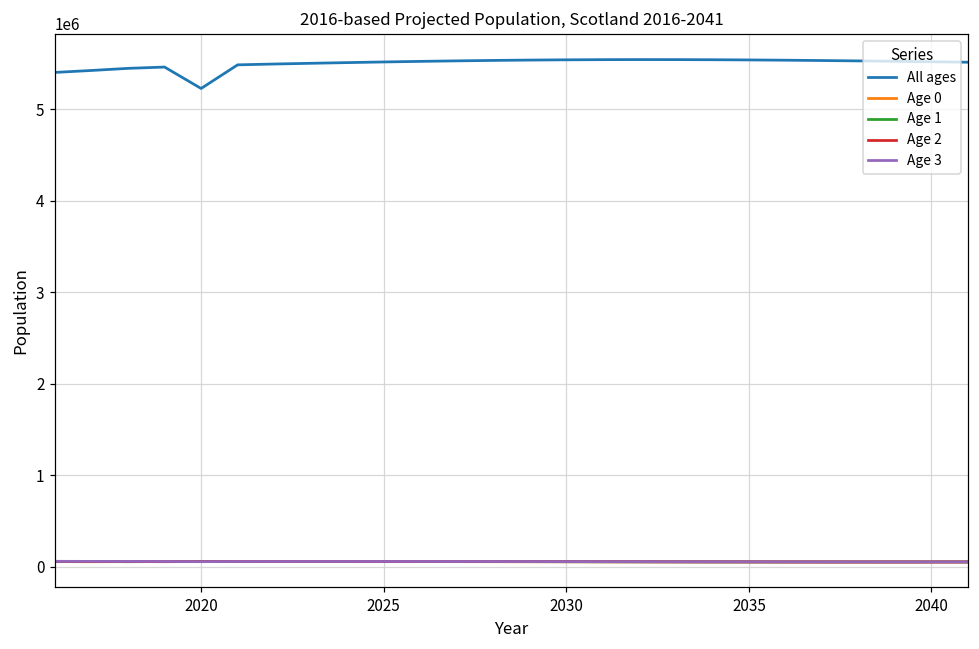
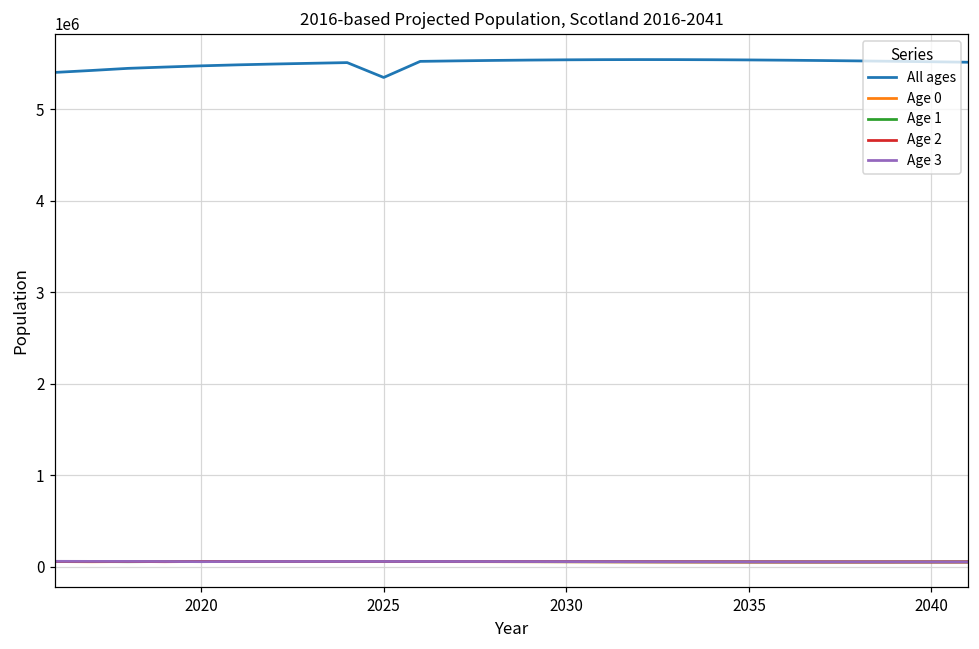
All ages, 2020: 5200000 -> 5500000
All ages, 2025: 5500000 -> 5300000
